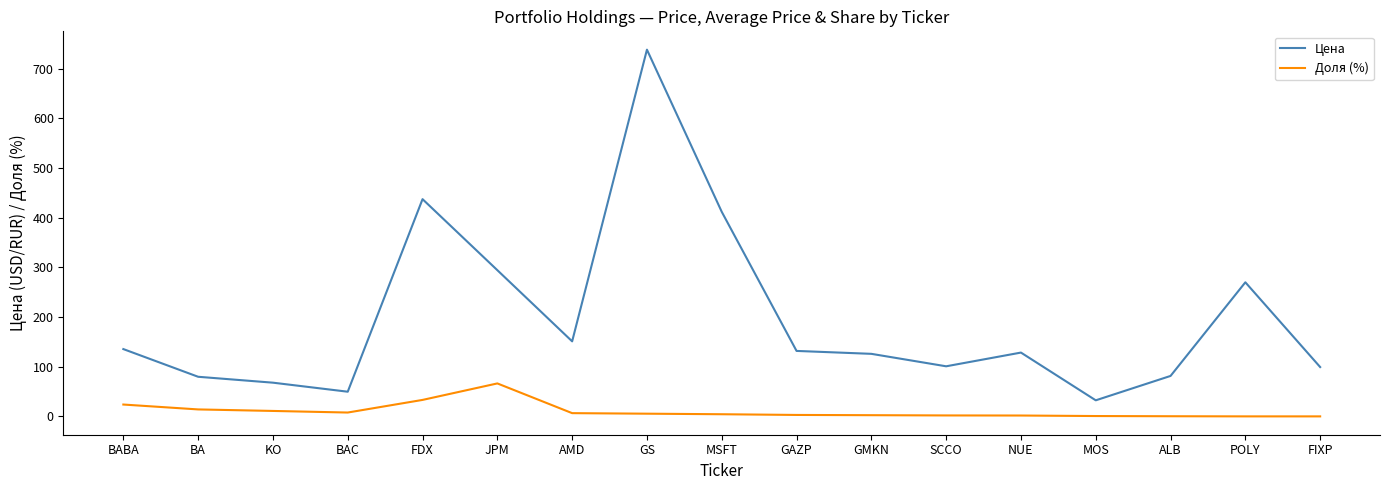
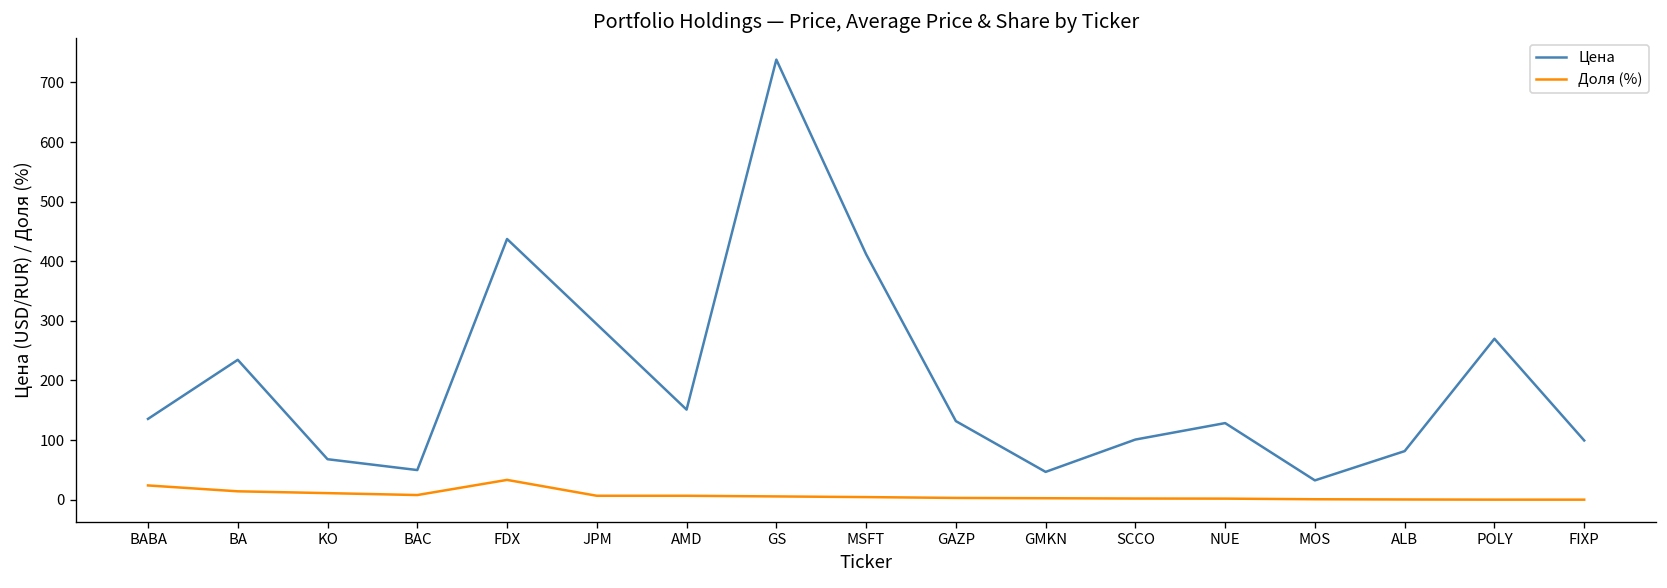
Цена, BA: 80 -> 230
Доля (%), JPM: 70 -> 10
Цена, GMKN: 130 -> 50
